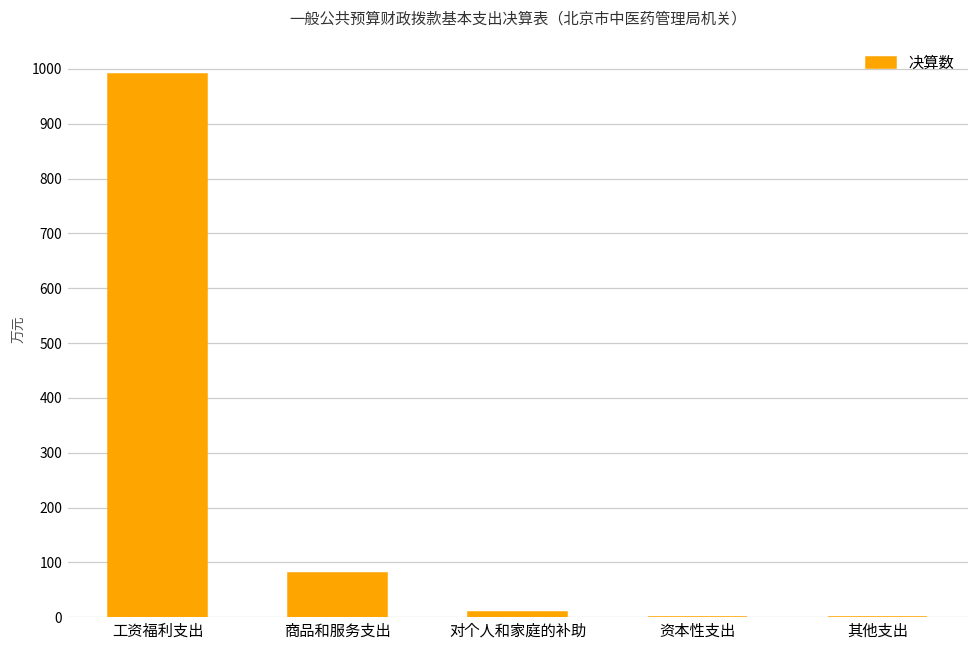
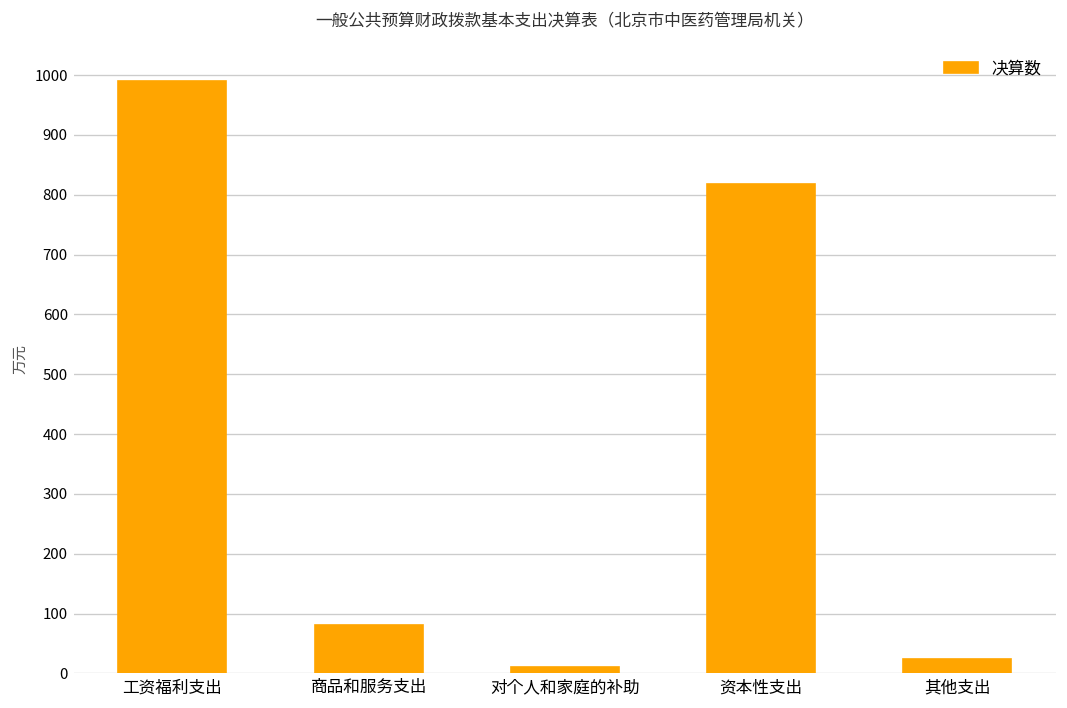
资本性支出: 0 -> 820
其他支出: 0 -> 20
